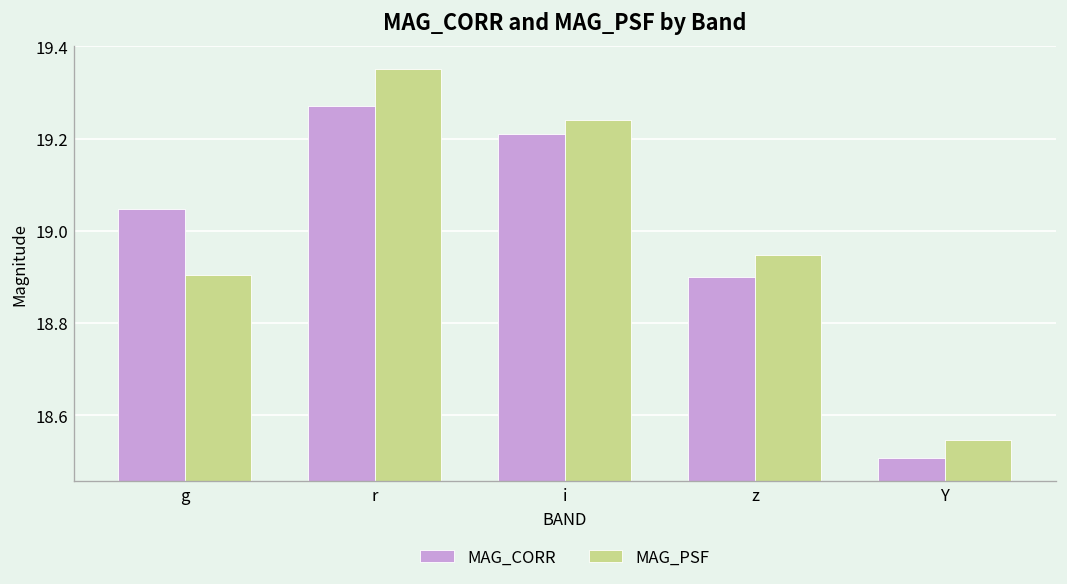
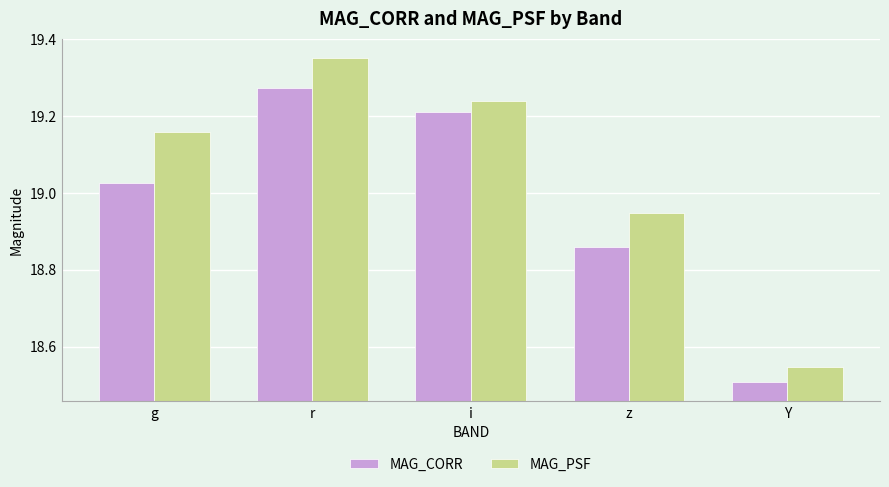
MAG_CORR, g: 19.05 -> 19.03
MAG_PSF, g: 18.90 -> 19.16
MAG_CORR, z: 18.90 -> 18.86
